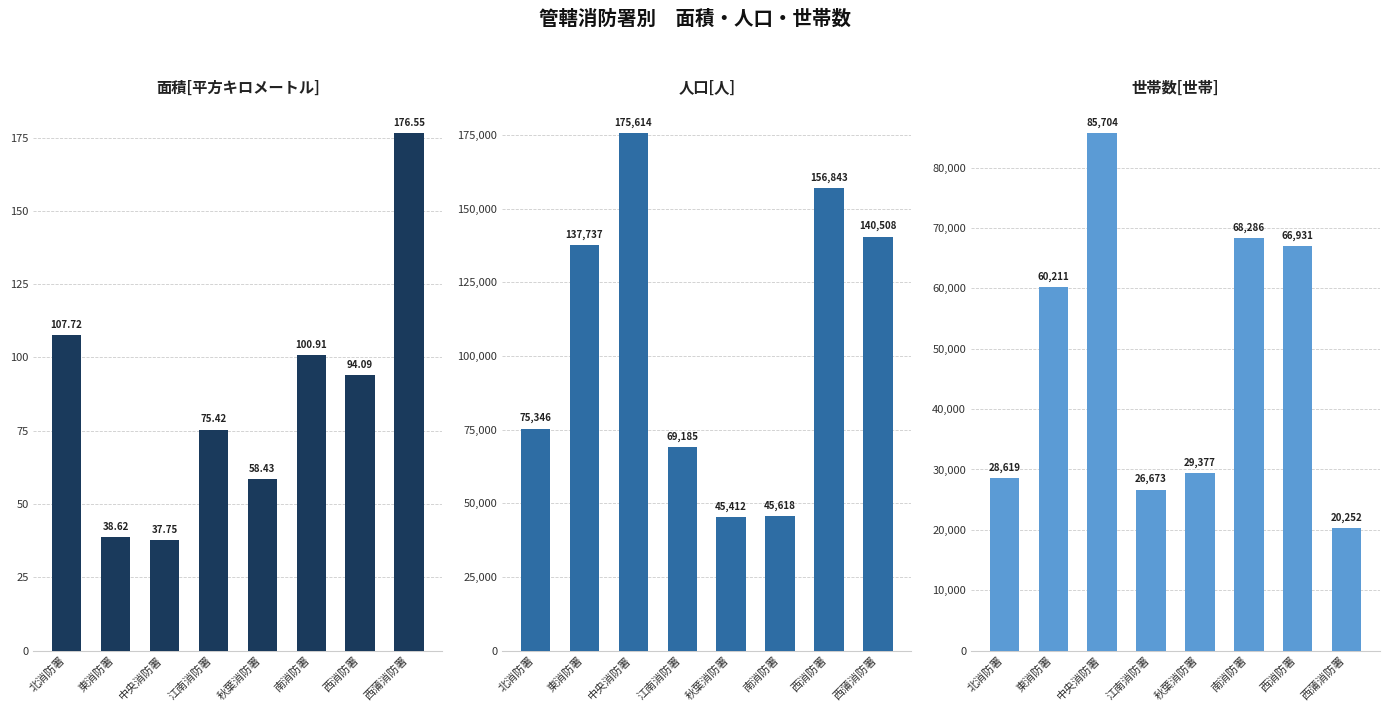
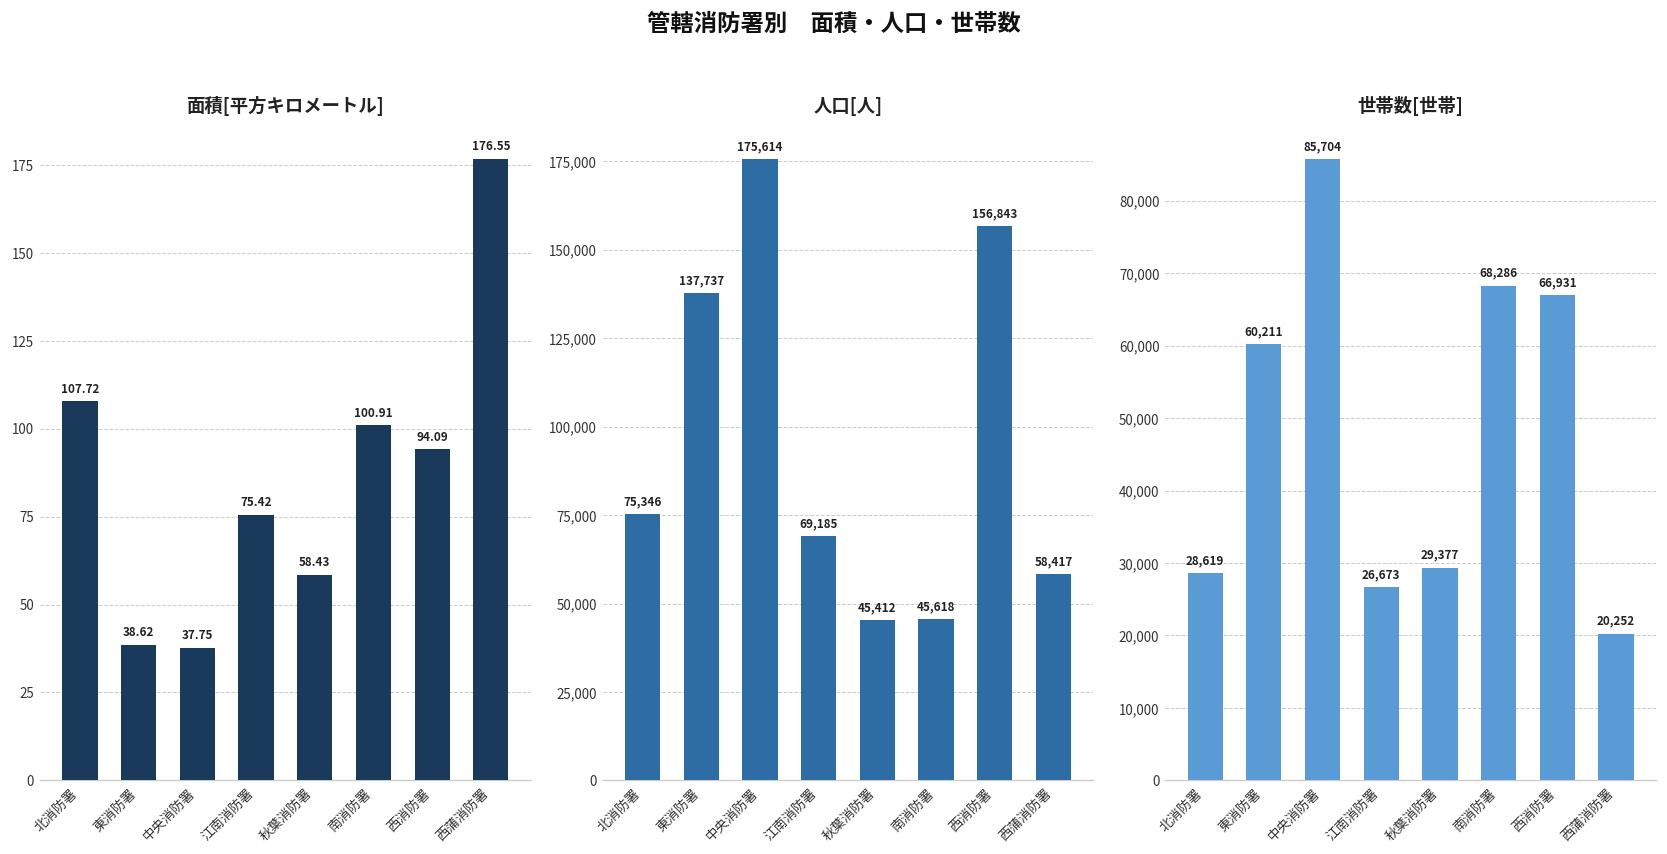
人口[人], 西蒲消防署: 140,508 -> 58,417
